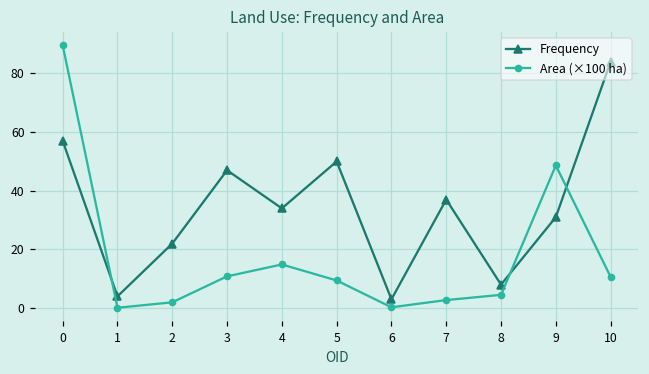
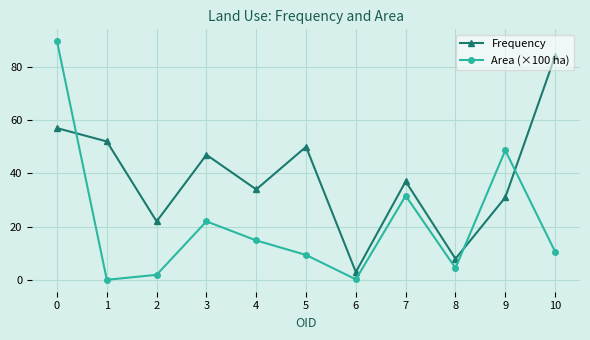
Frequency, 1: 4 -> 52
Area (×100 ha), 3: 11 -> 22
Area (×100 ha), 7: 3 -> 32
